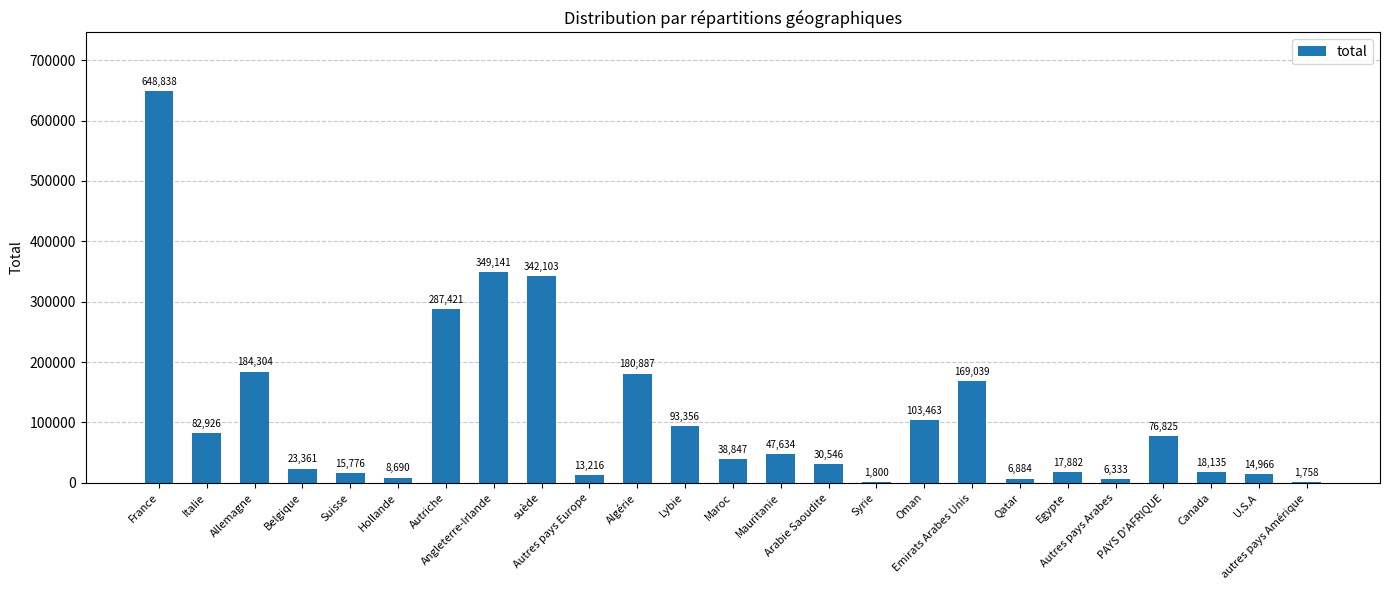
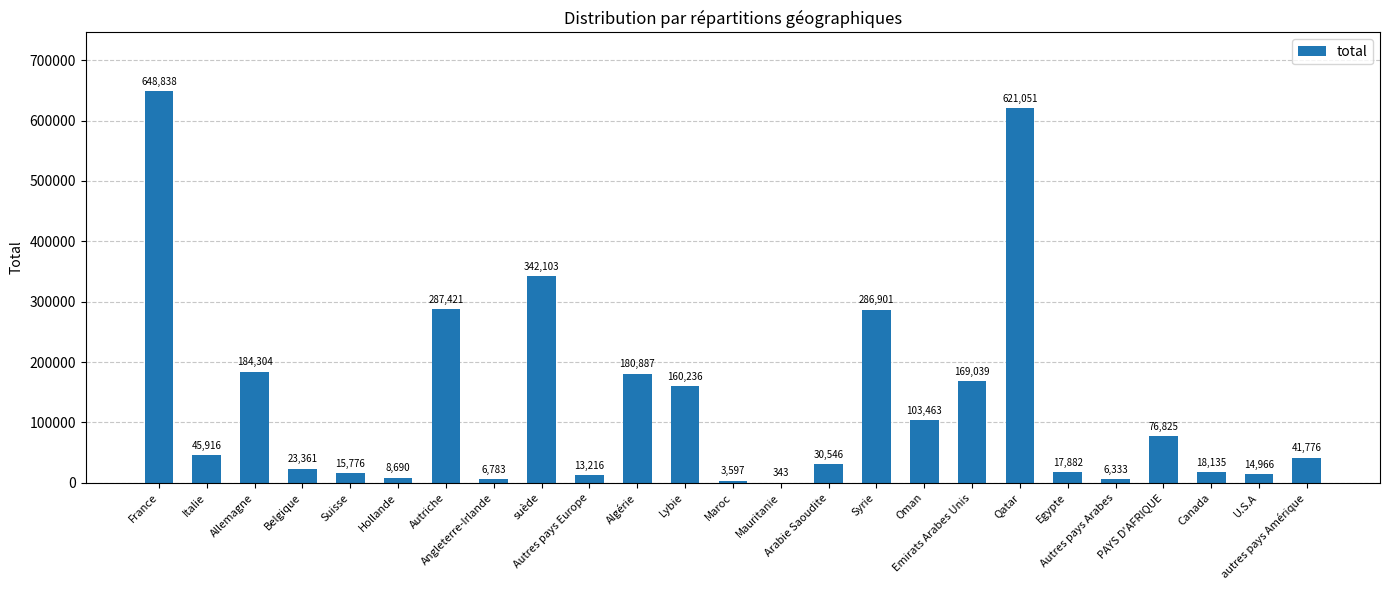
Italie: 82,926 -> 45,916
Angleterre-Irlande: 349,141 -> 6,783
Lybie: 93,356 -> 160,236
Maroc: 38,847 -> 3,597
Mauritanie: 47,634 -> 343
Syrie: 1,800 -> 286,901
Qatar: 6,884 -> 621,051
autres pays Amérique: 1,758 -> 41,776
